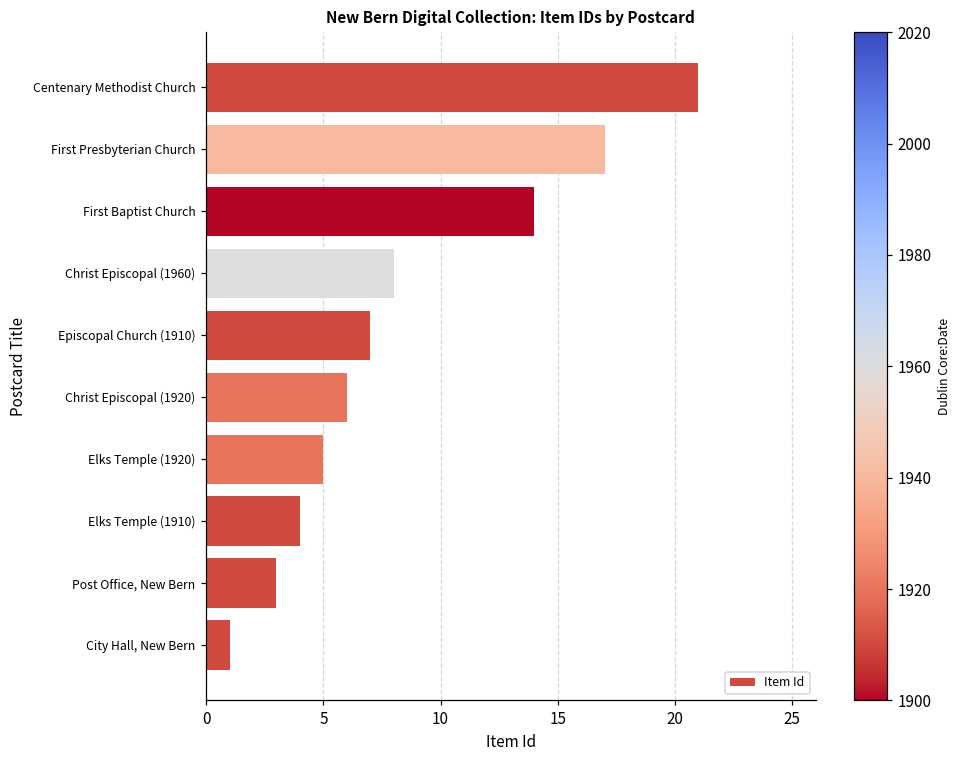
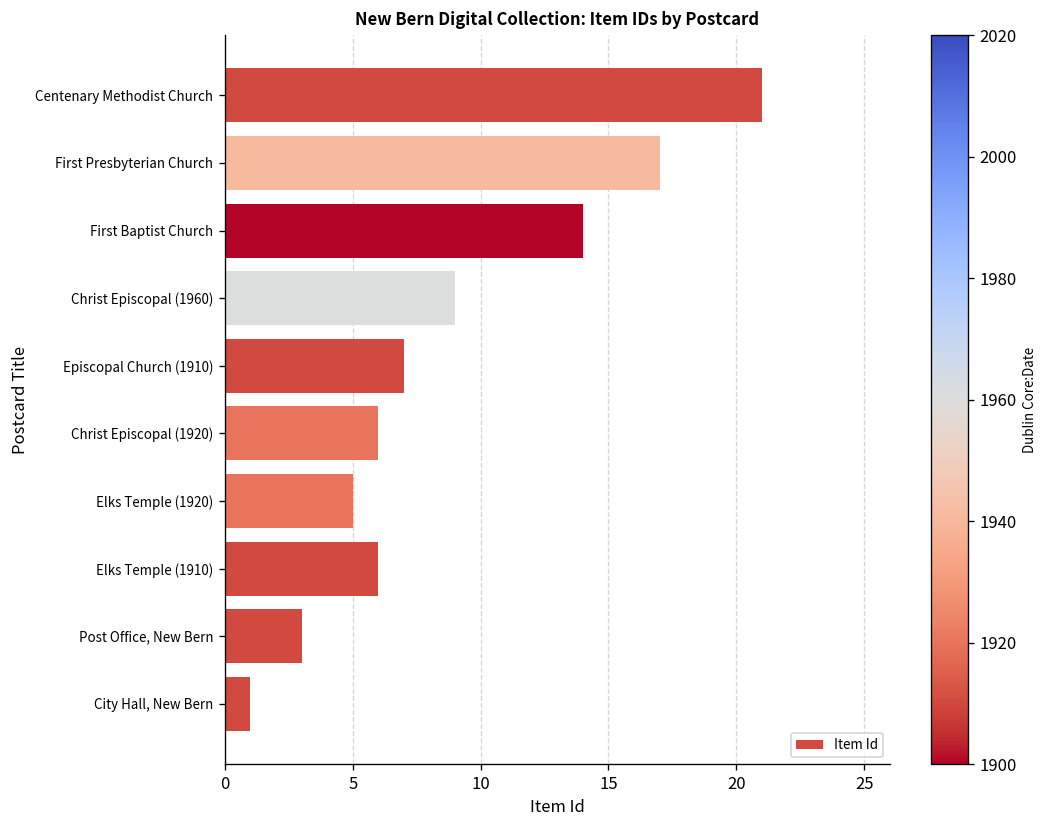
Christ Episcopal (1960): 8 -> 9
Elks Temple (1910): 4 -> 6
